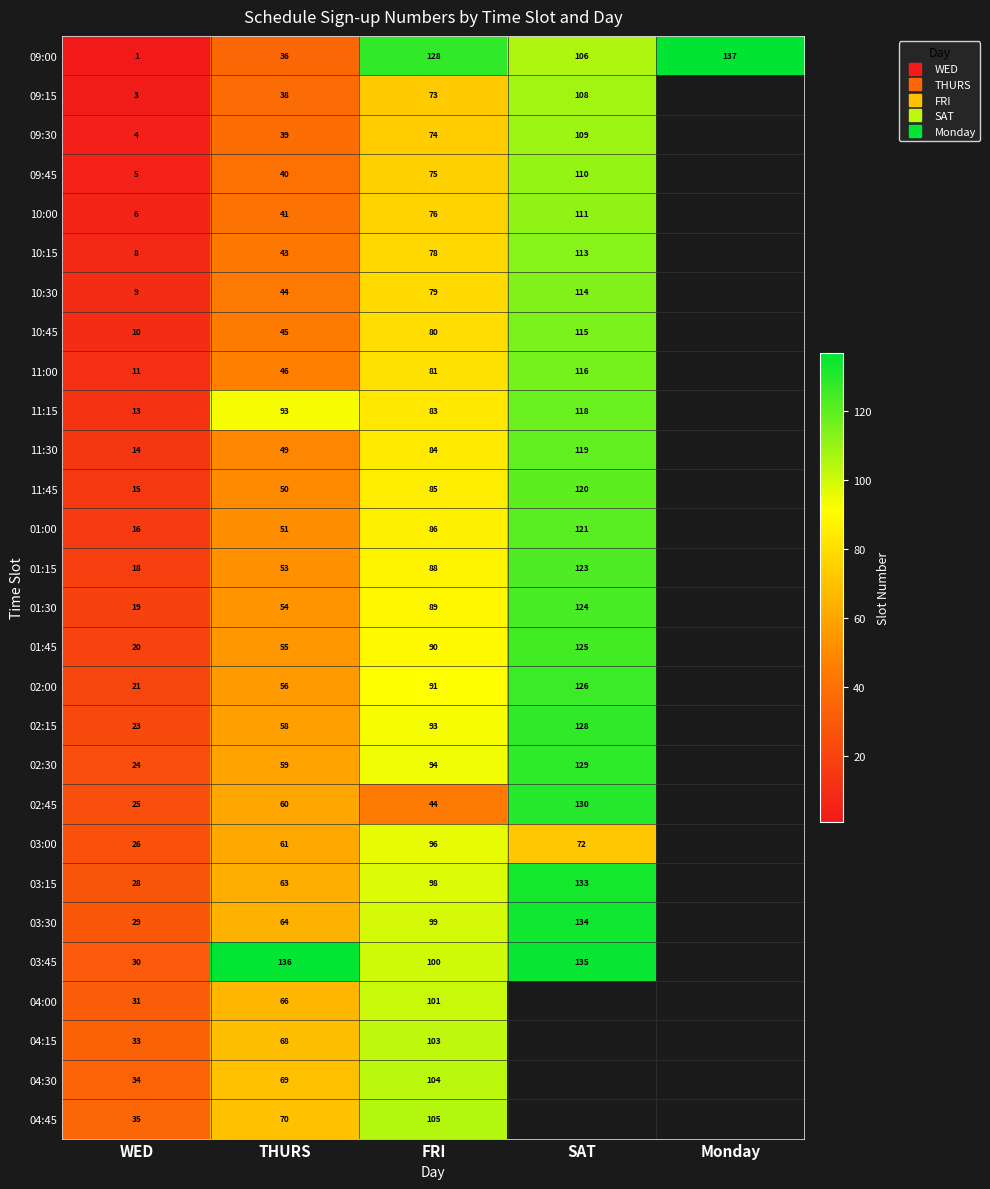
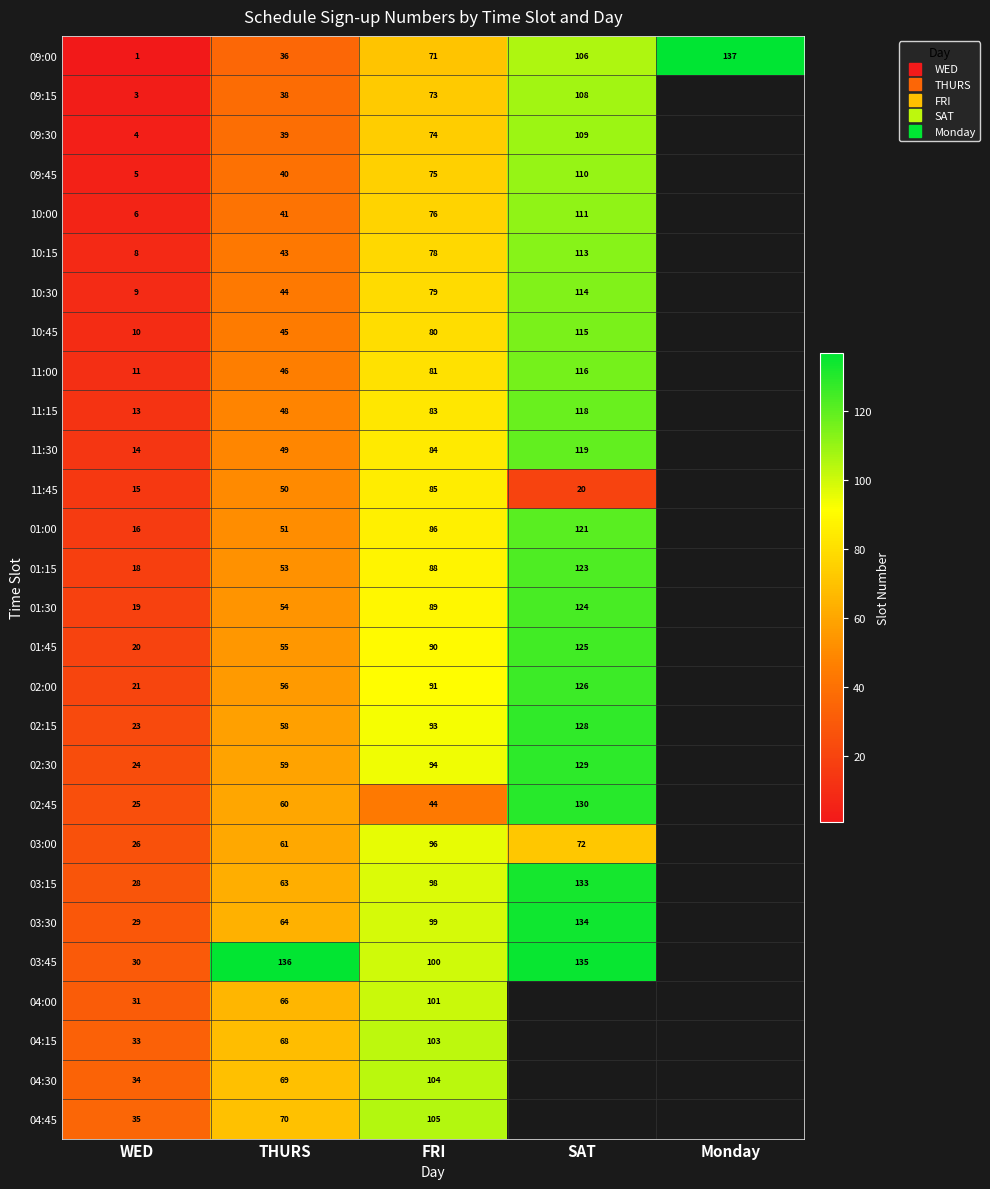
09:00, FRI: 128 -> 71
11:15, THURS: 93 -> 48
11:45, SAT: 120 -> 20
